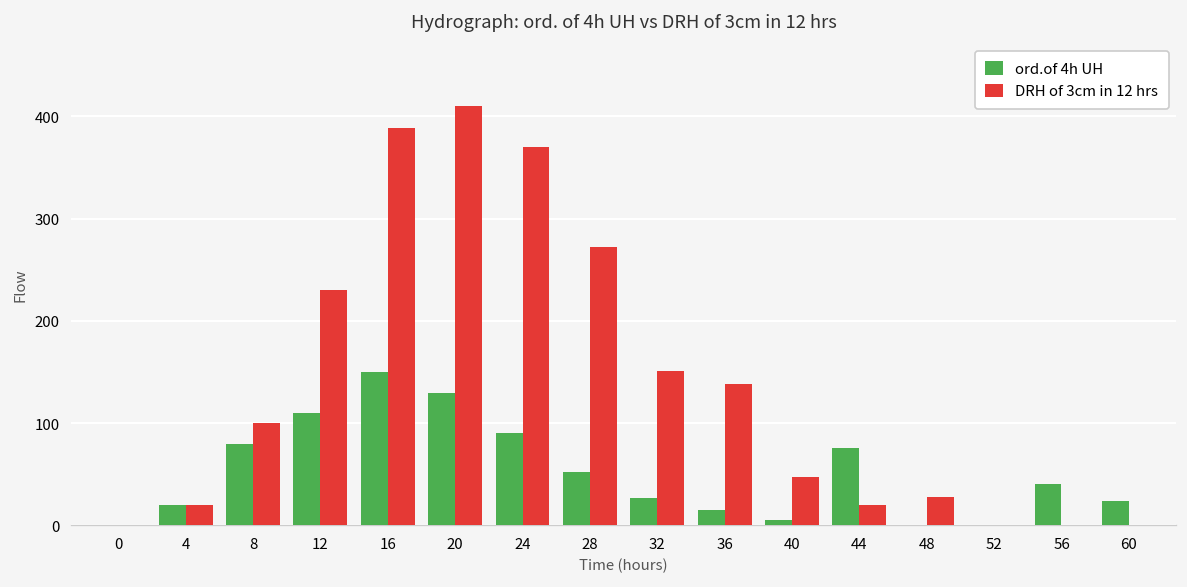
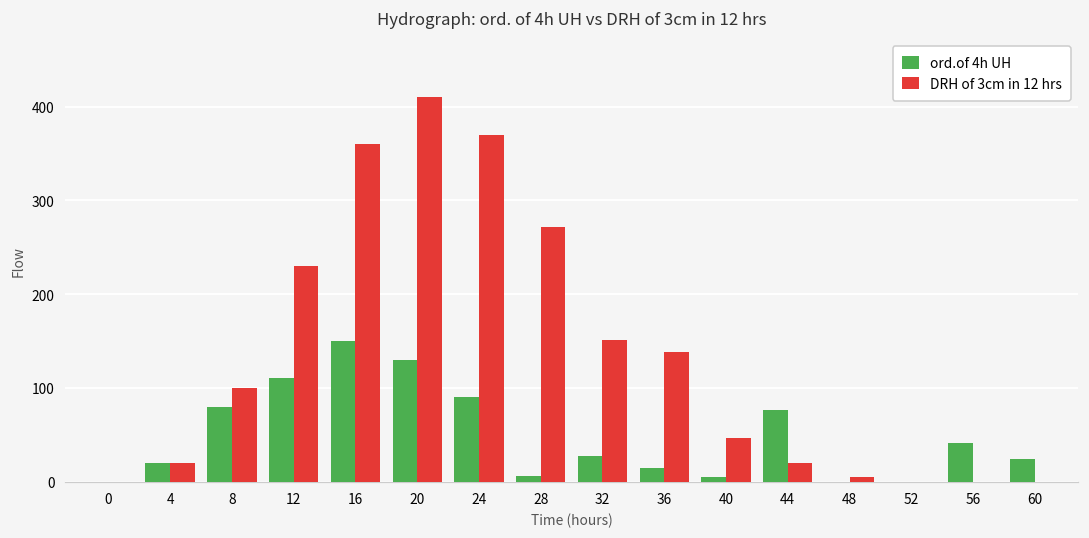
DRH of 3cm in 12 hrs, 16: 390 -> 360
ord.of 4h UH, 28: 50 -> 10
DRH of 3cm in 12 hrs, 48: 30 -> 10
